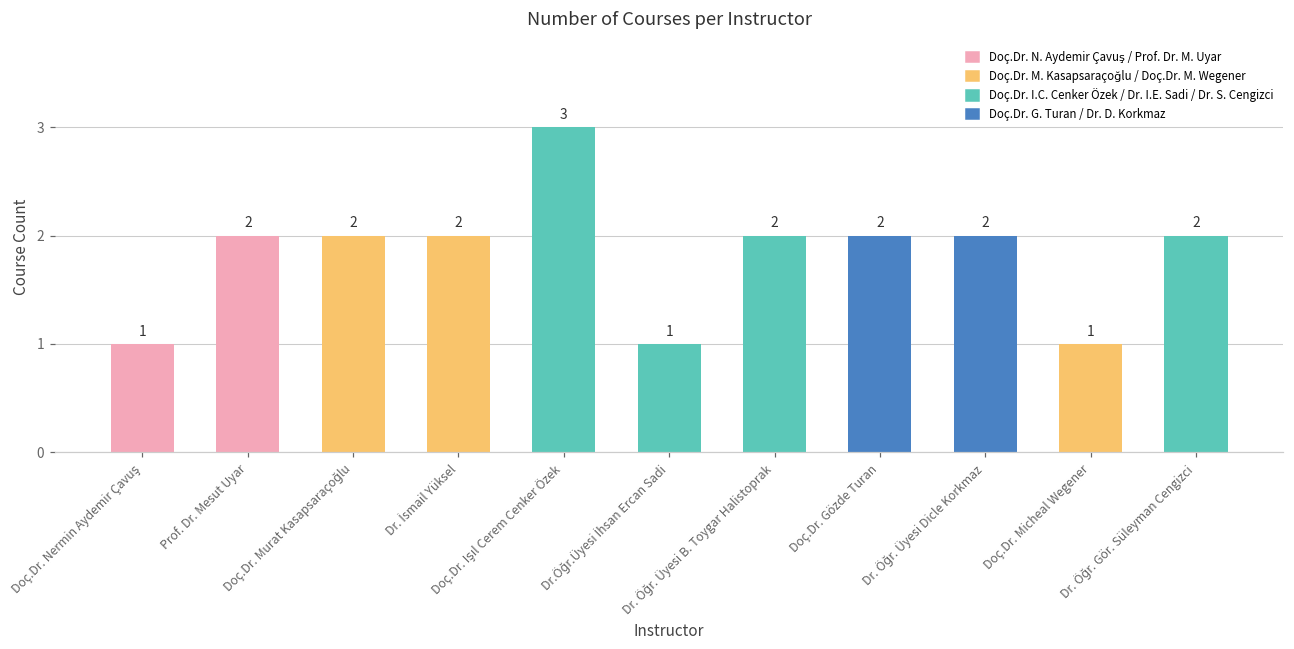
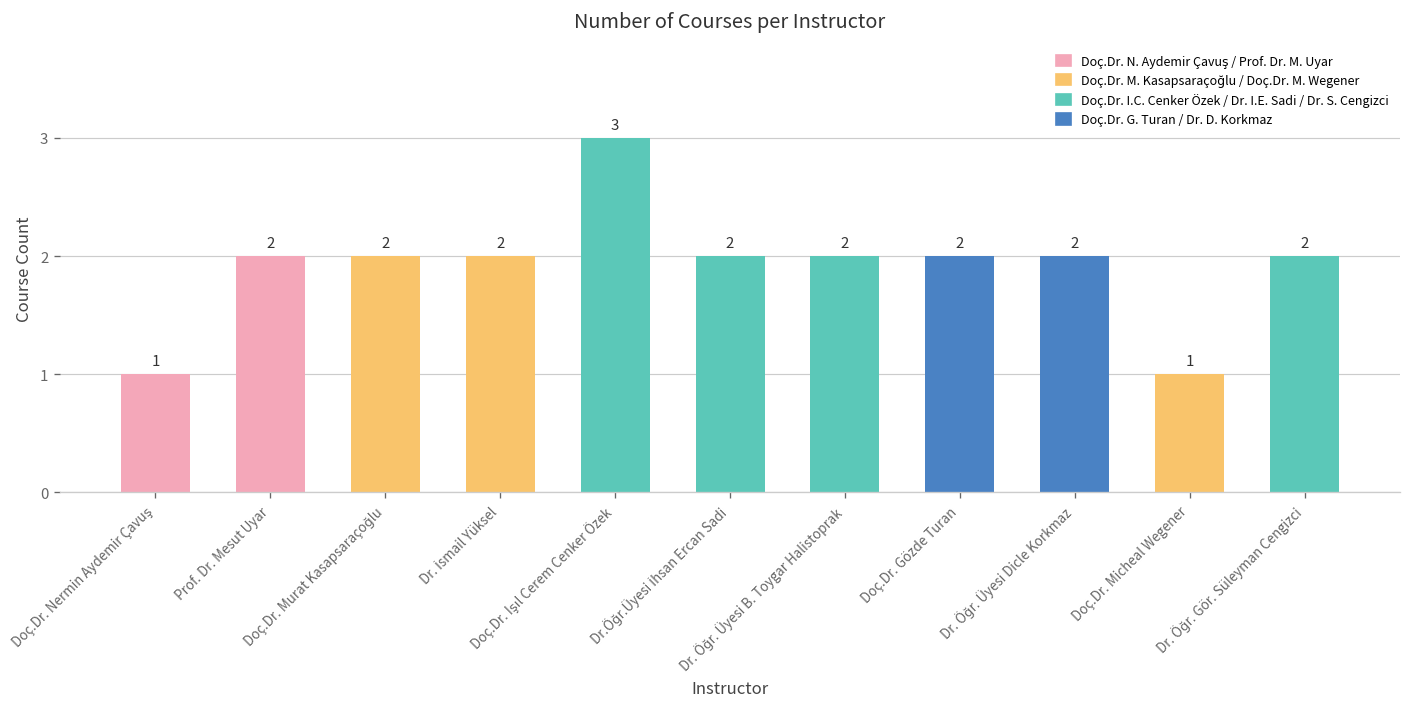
Dr.Öğr.Üyesi İhsan Ercan Sadi: 1 -> 2
